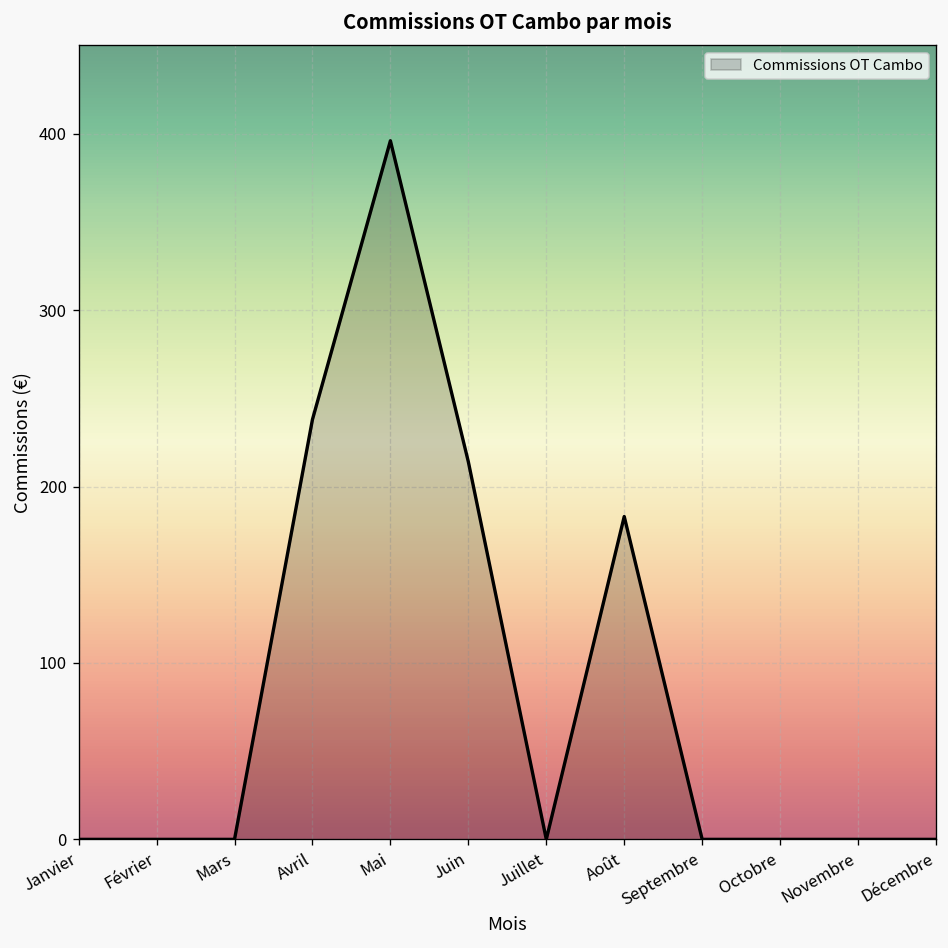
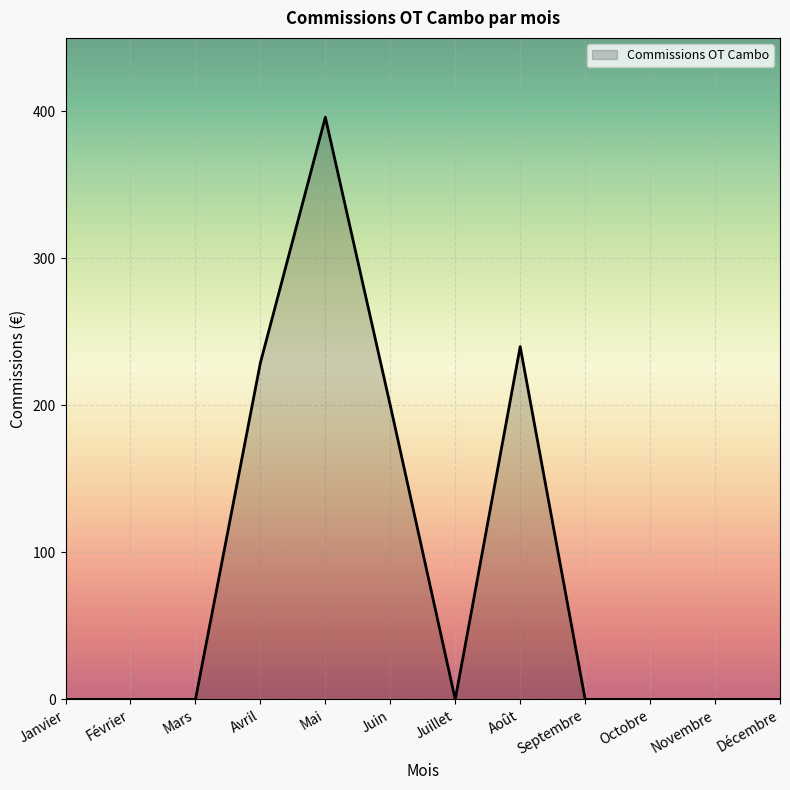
Avril: 238 -> 229
Juin: 214 -> 200
Août: 183 -> 240
